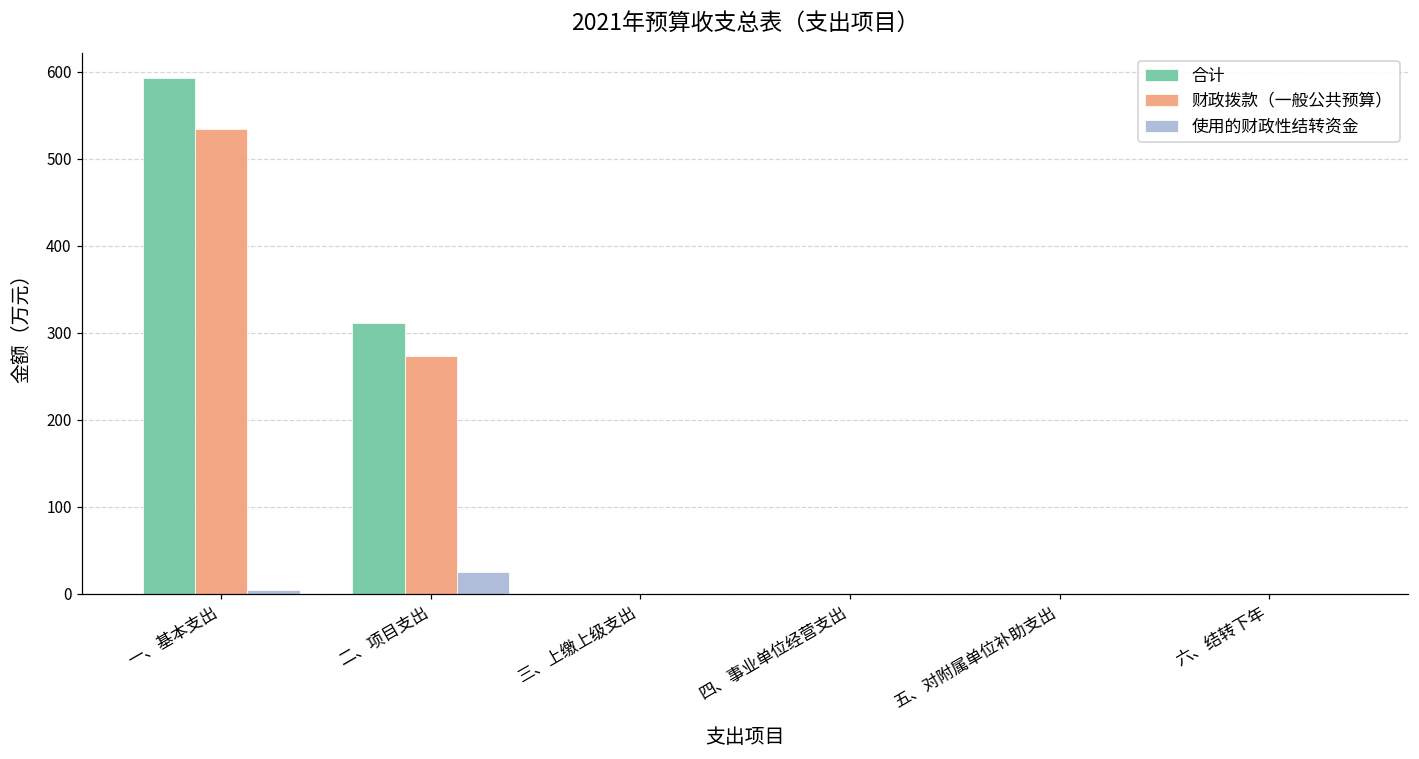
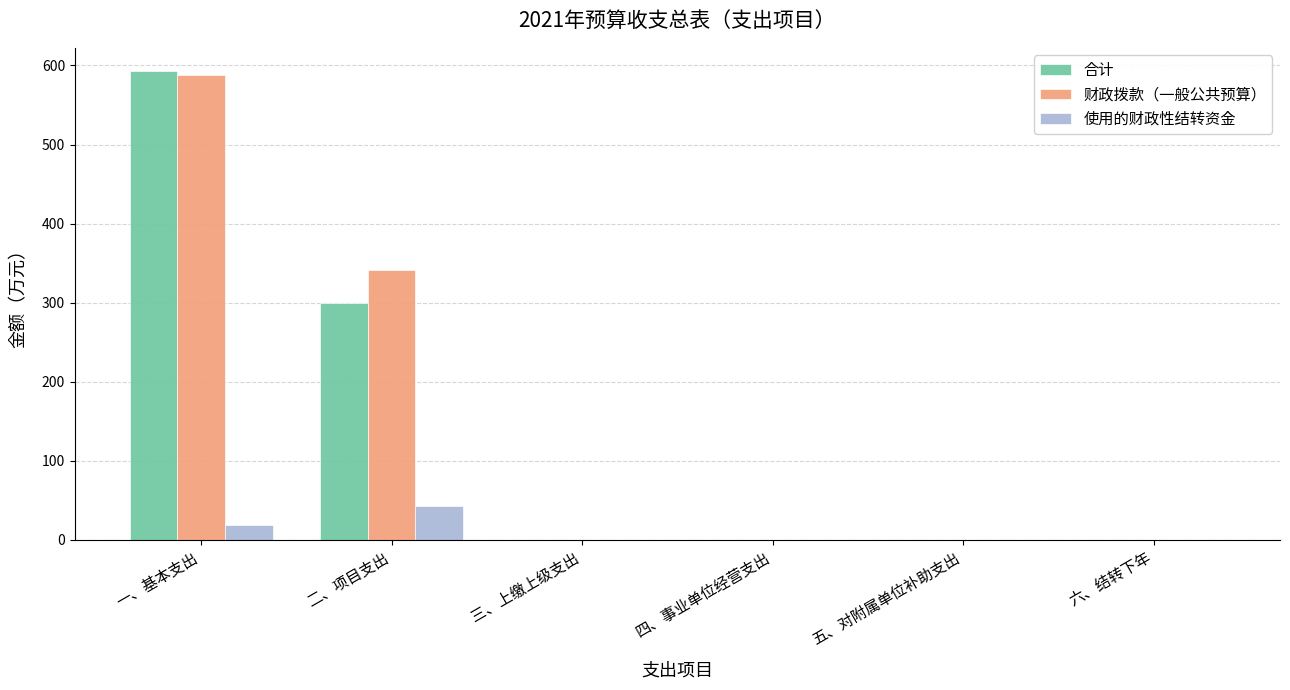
财政拨款（一般公共预算）, 一、基本支出: 530 -> 590
使用的财政性结转资金, 一、基本支出: 0 -> 20
合计, 二、项目支出: 310 -> 300
财政拨款（一般公共预算）, 二、项目支出: 270 -> 340
使用的财政性结转资金, 二、项目支出: 30 -> 40
